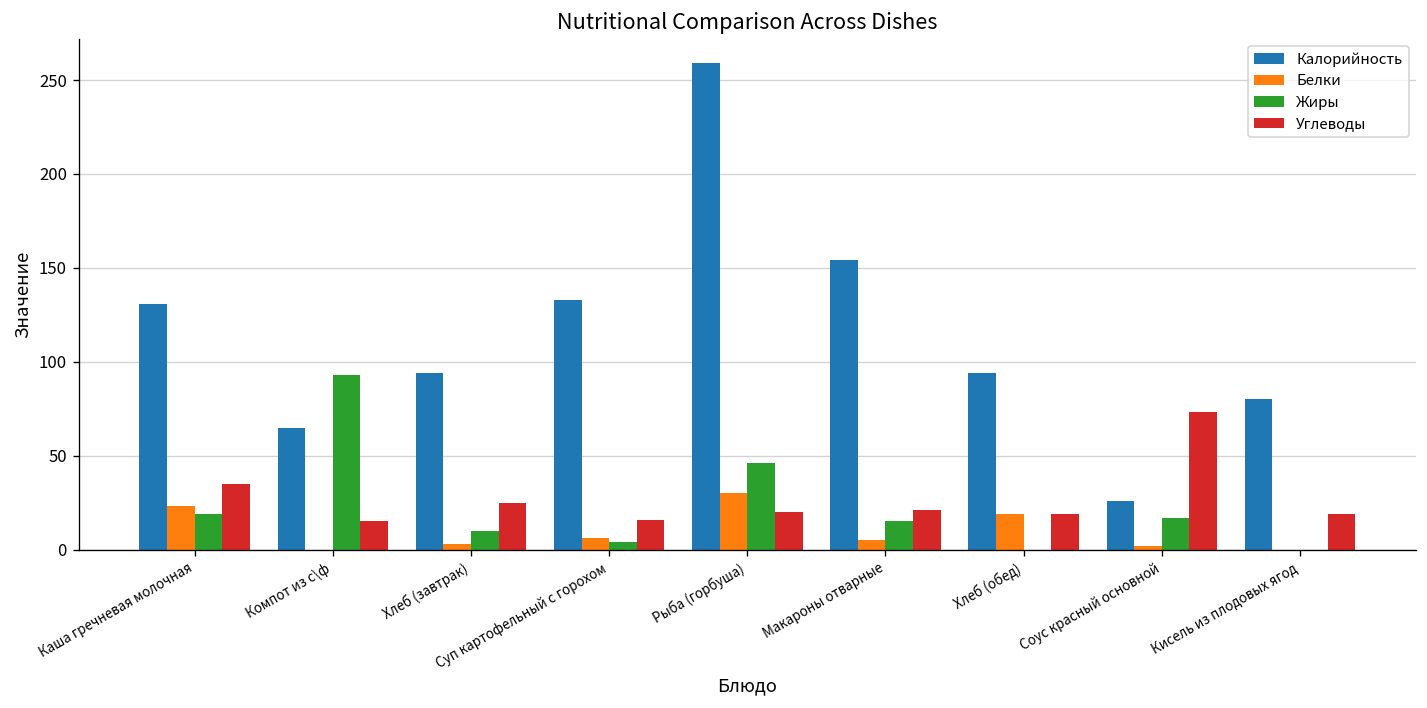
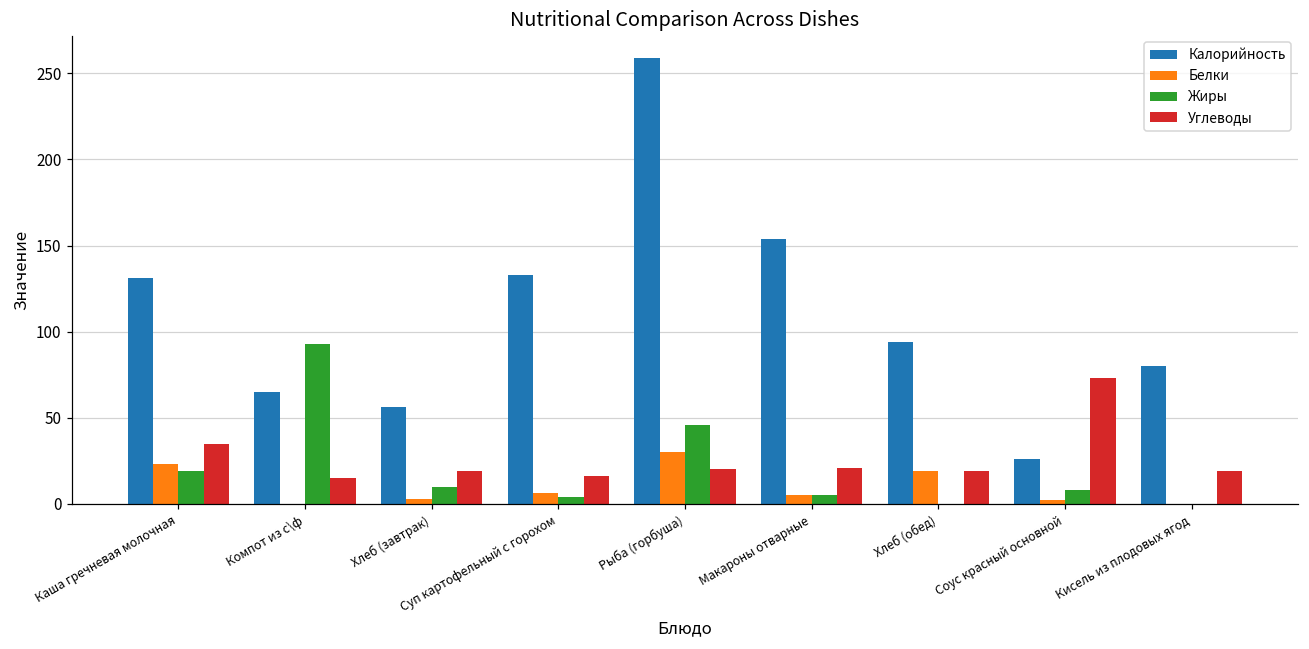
Калорийность, Хлеб (завтрак): 94 -> 56
Углеводы, Хлеб (завтрак): 25 -> 19
Жиры, Макароны отварные: 15 -> 5
Жиры, Соус красный основной: 17 -> 8
